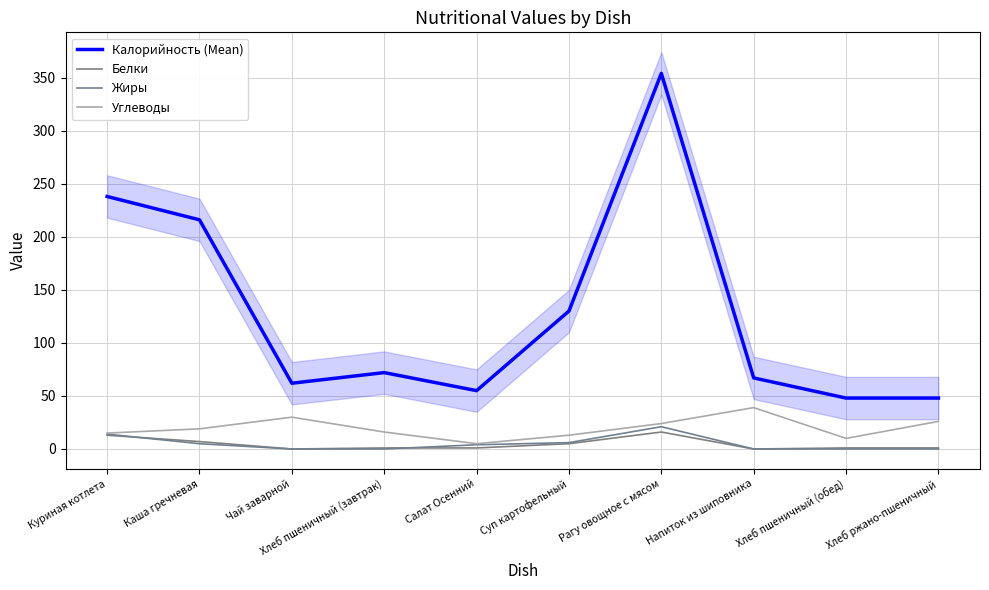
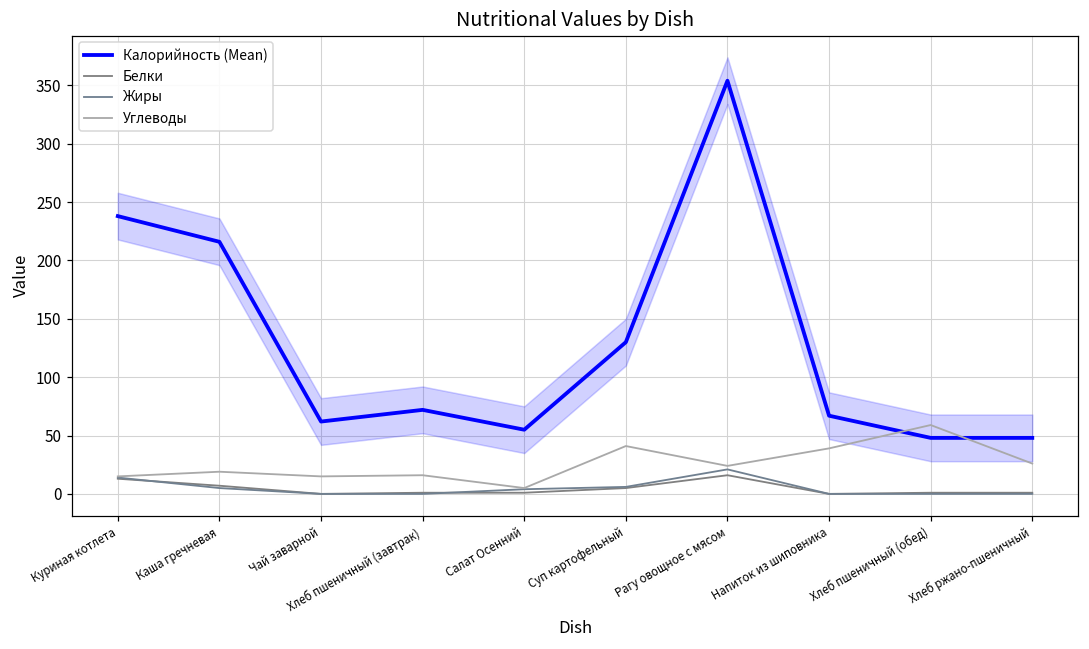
Углеводы, Чай заварной: 30 -> 15
Углеводы, Суп картофельный: 13 -> 41
Углеводы, Хлеб пшеничный (обед): 10 -> 59
